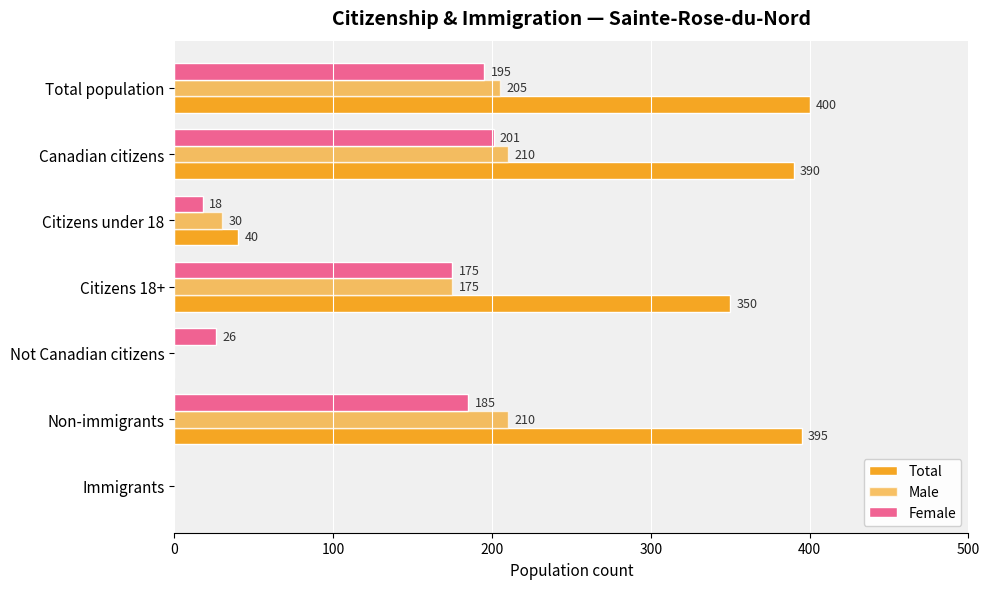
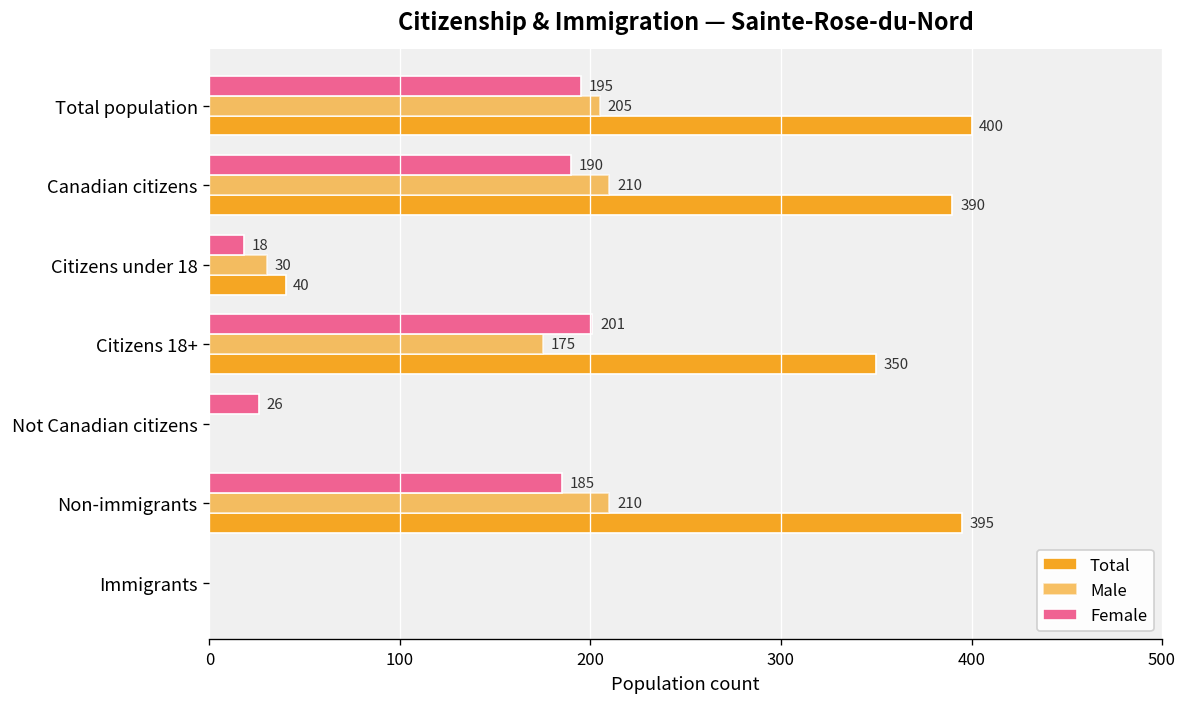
Female, Canadian citizens: 201 -> 190
Female, Citizens 18+: 175 -> 201
